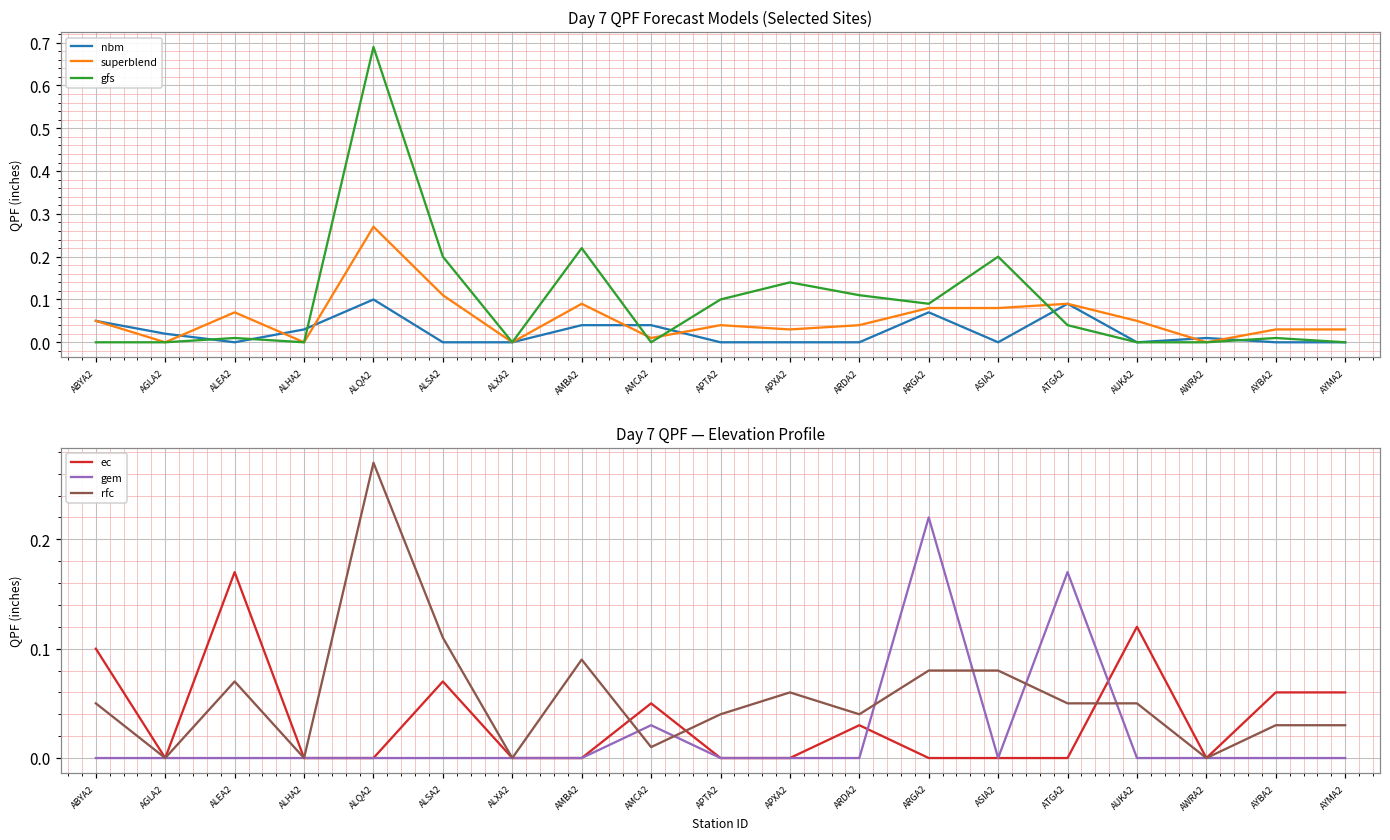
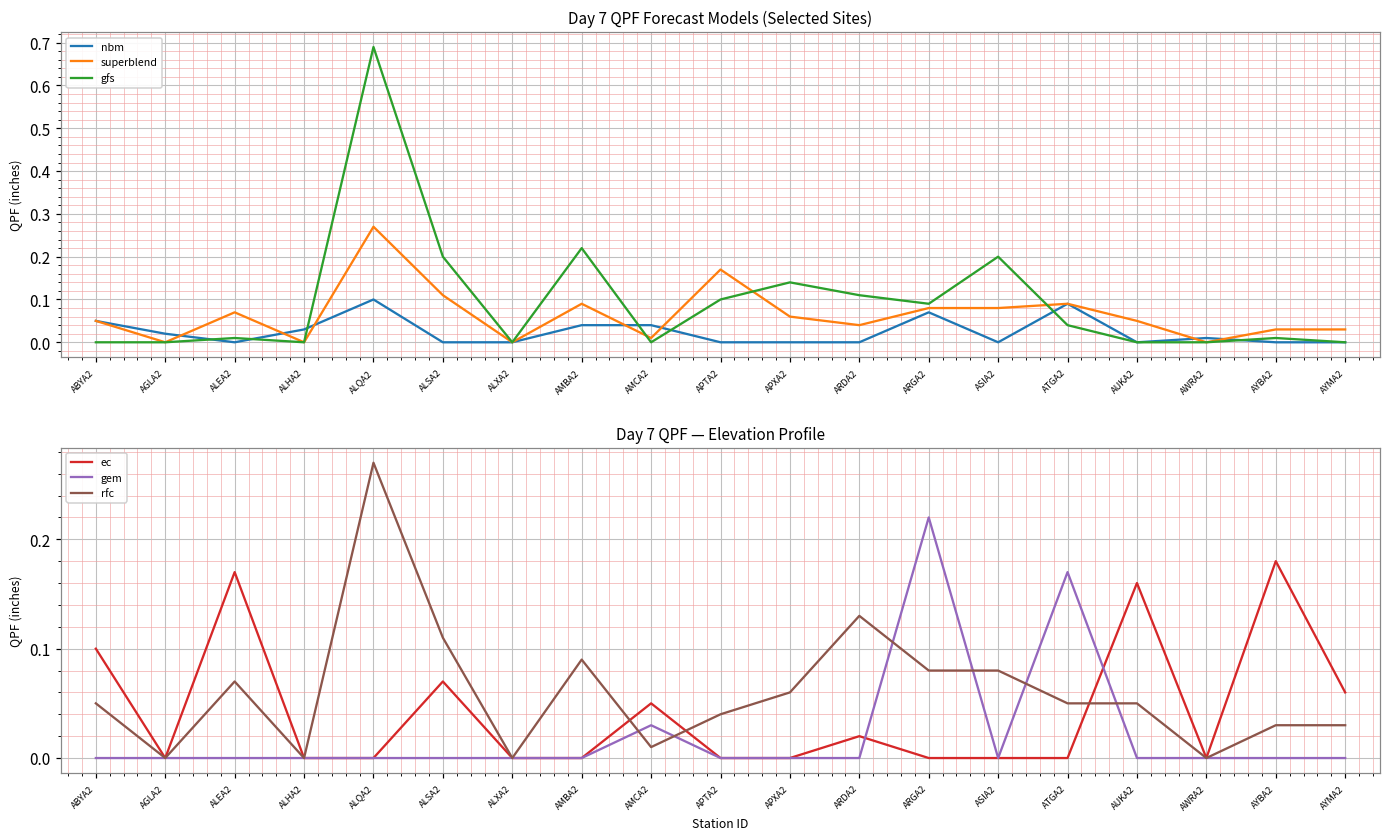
Day 7 QPF Forecast Models (Selected Sites), superblend, APTA2: 0.04 -> 0.17
Day 7 QPF Forecast Models (Selected Sites), superblend, APXA2: 0.03 -> 0.06
Day 7 QPF — Elevation Profile, ec, ARDA2: 0.03 -> 0.02
Day 7 QPF — Elevation Profile, rfc, ARDA2: 0.04 -> 0.13
Day 7 QPF — Elevation Profile, ec, AUKA2: 0.12 -> 0.16
Day 7 QPF — Elevation Profile, ec, AYBA2: 0.06 -> 0.18
